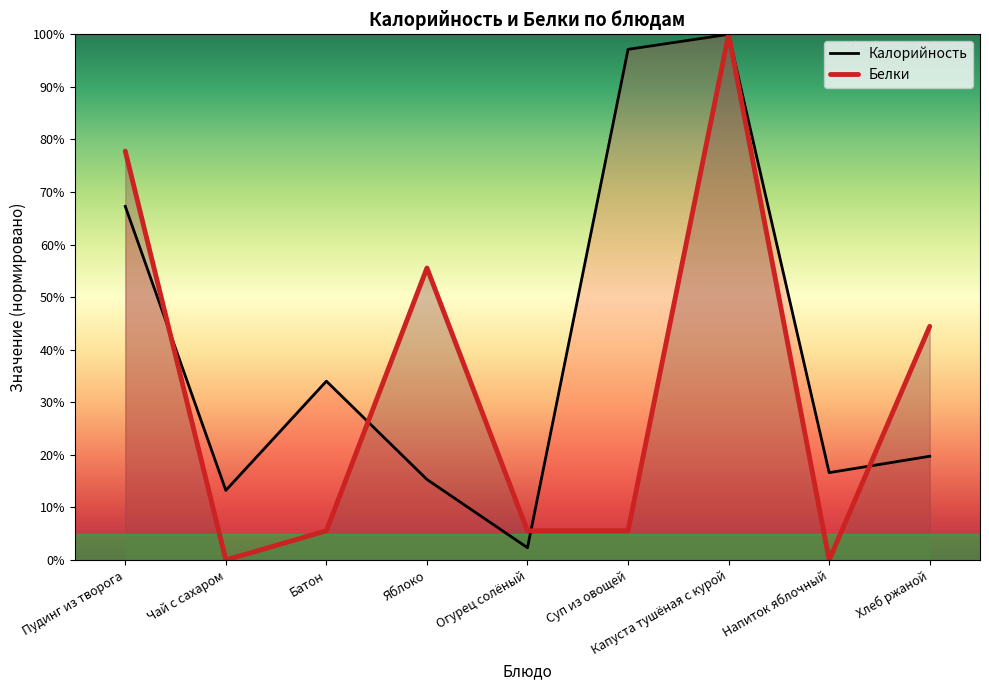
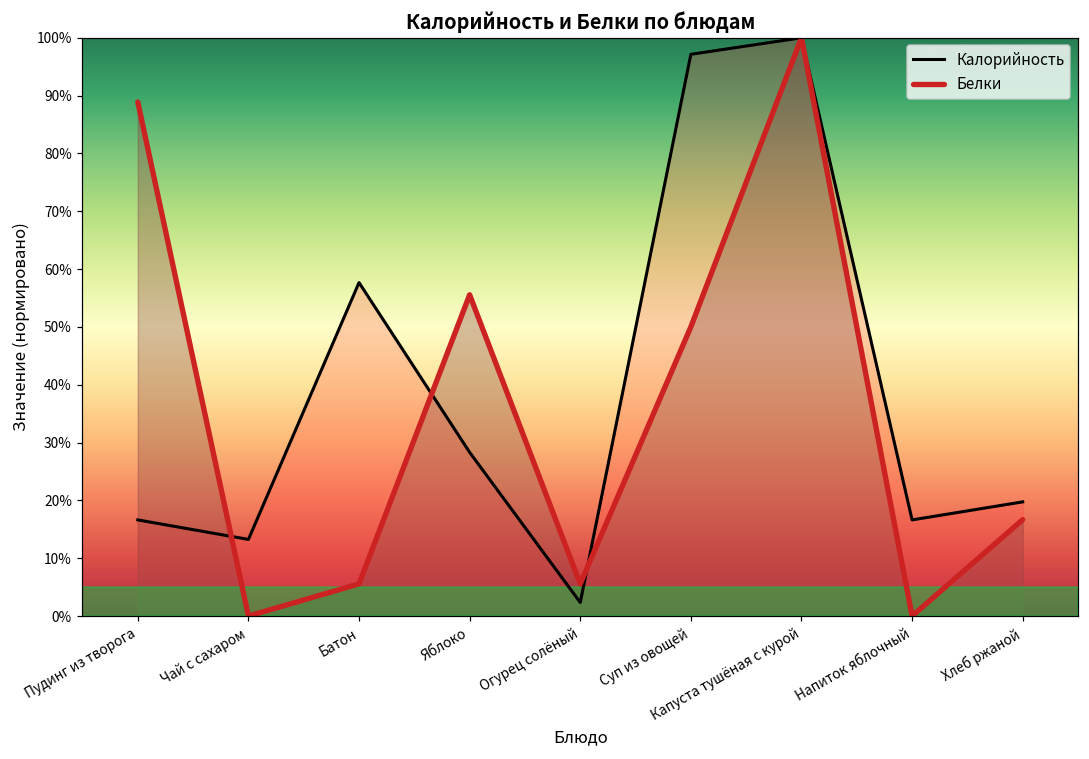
Калорийность, Пудинг из творога: 67% -> 17%
Белки, Пудинг из творога: 78% -> 89%
Калорийность, Батон: 34% -> 58%
Калорийность, Яблоко: 15% -> 28%
Белки, Суп из овощей: 6% -> 50%
Белки, Хлеб ржаной: 44% -> 17%
